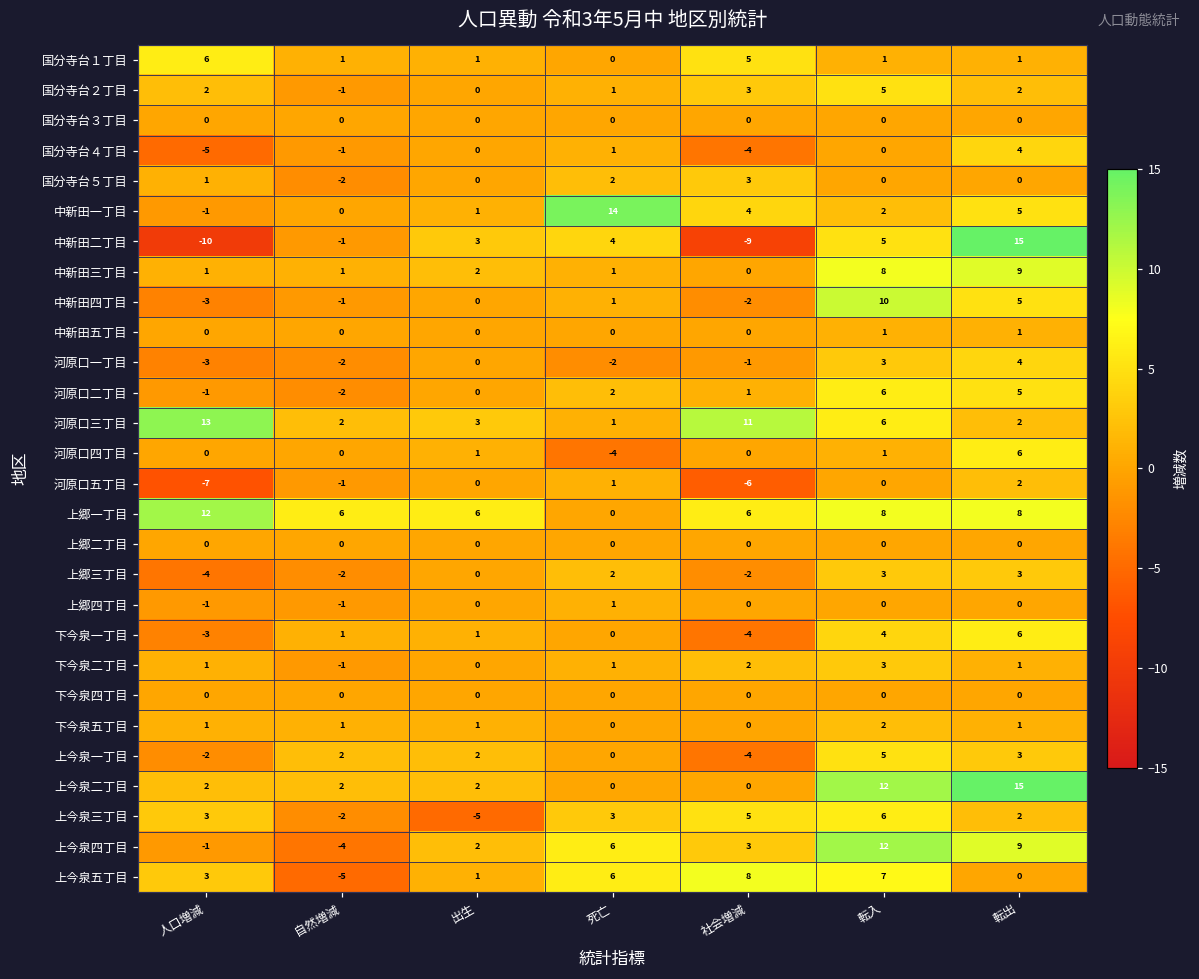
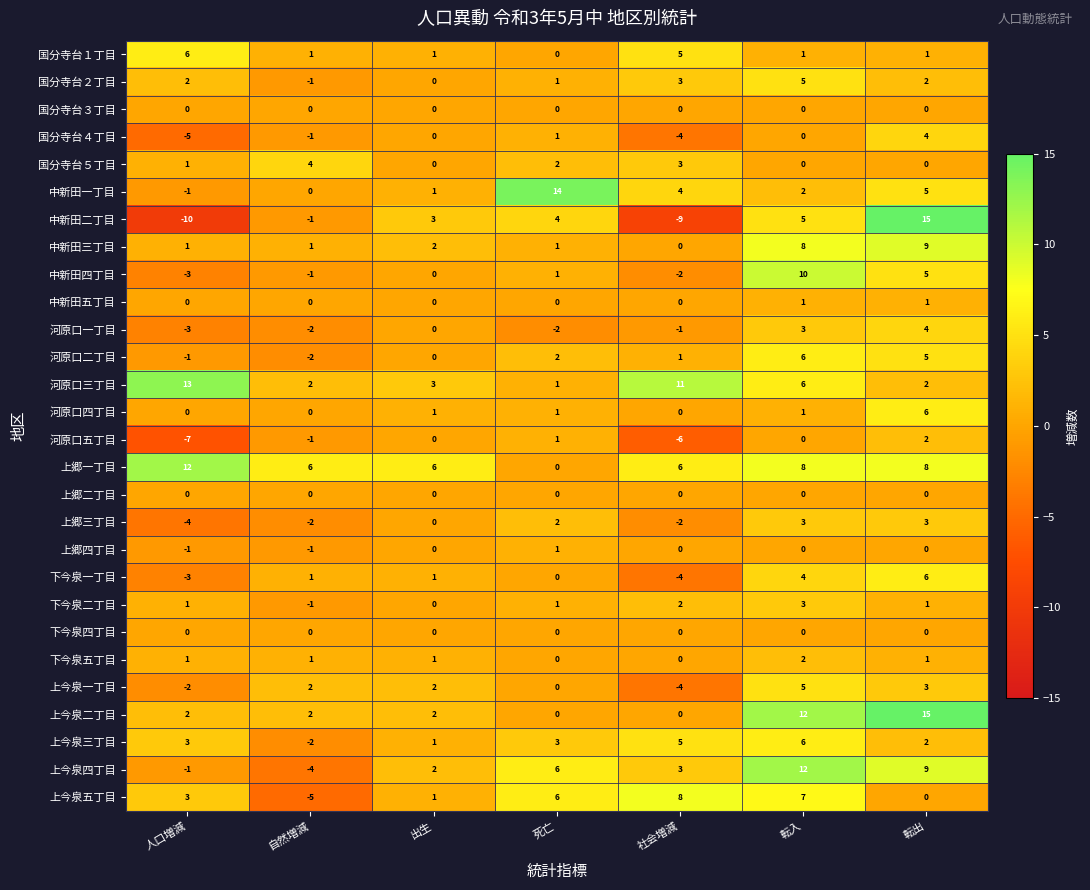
国分寺台５丁目, 自然増減: -2 -> 4
河原口四丁目, 死亡: -4 -> 1
上今泉三丁目, 出生: -5 -> 1
